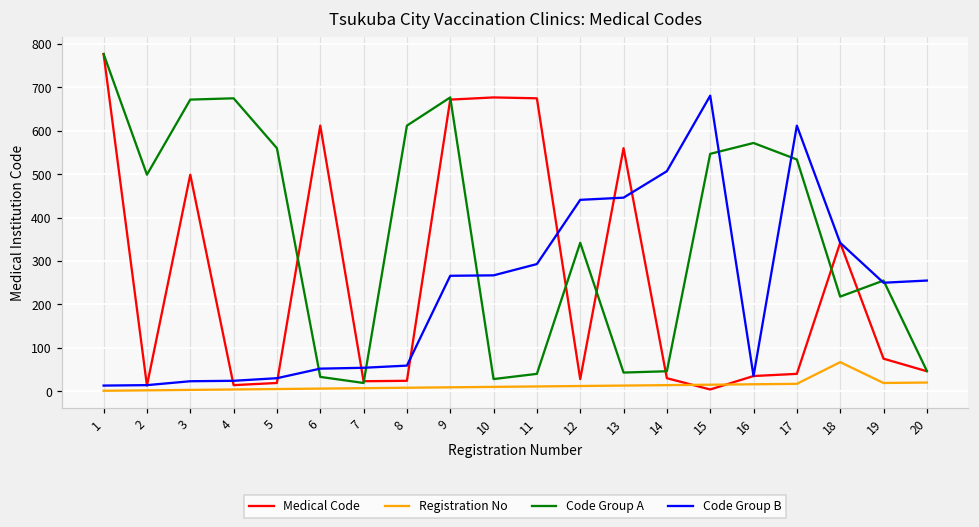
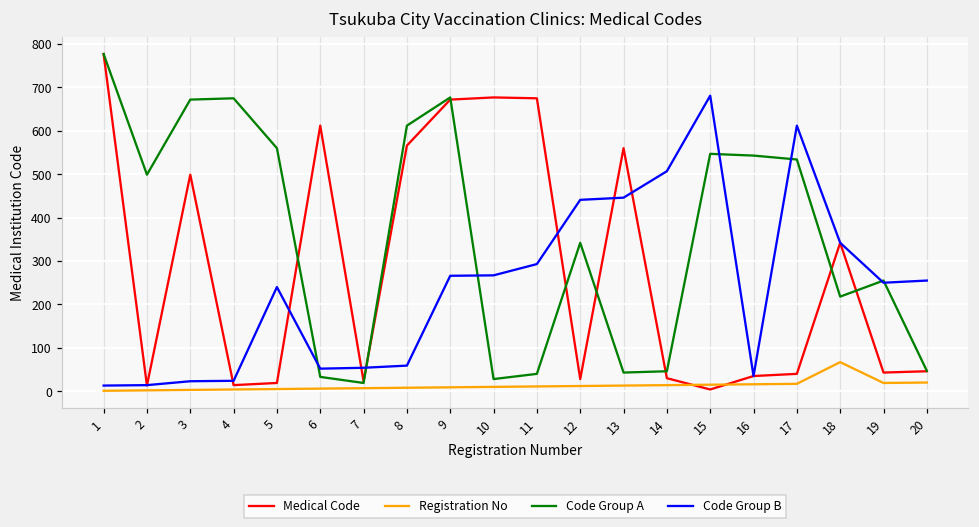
Code Group B, 5: 30 -> 240
Medical Code, 8: 20 -> 570
Code Group A, 16: 570 -> 540
Medical Code, 19: 80 -> 40
